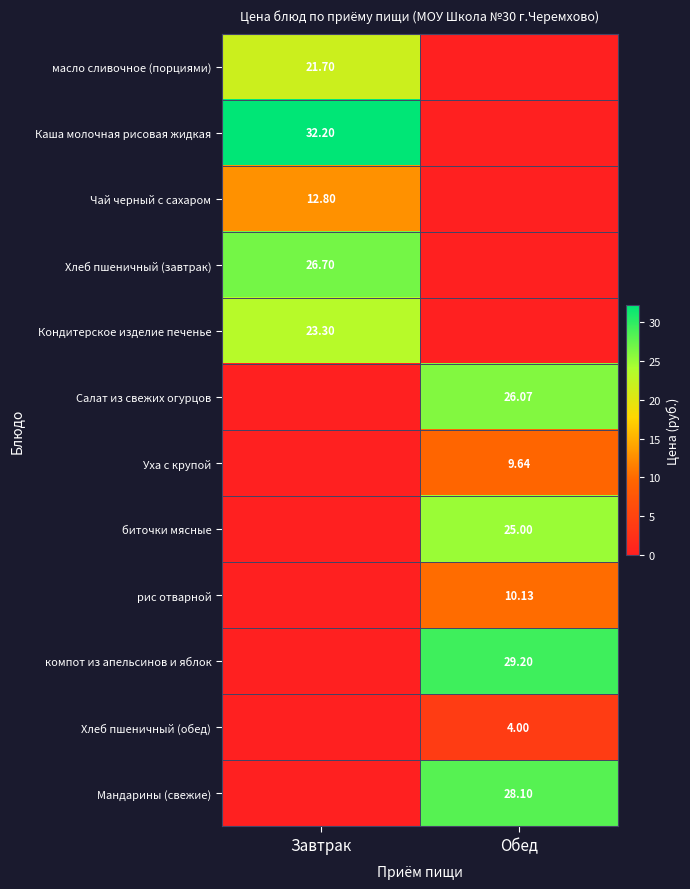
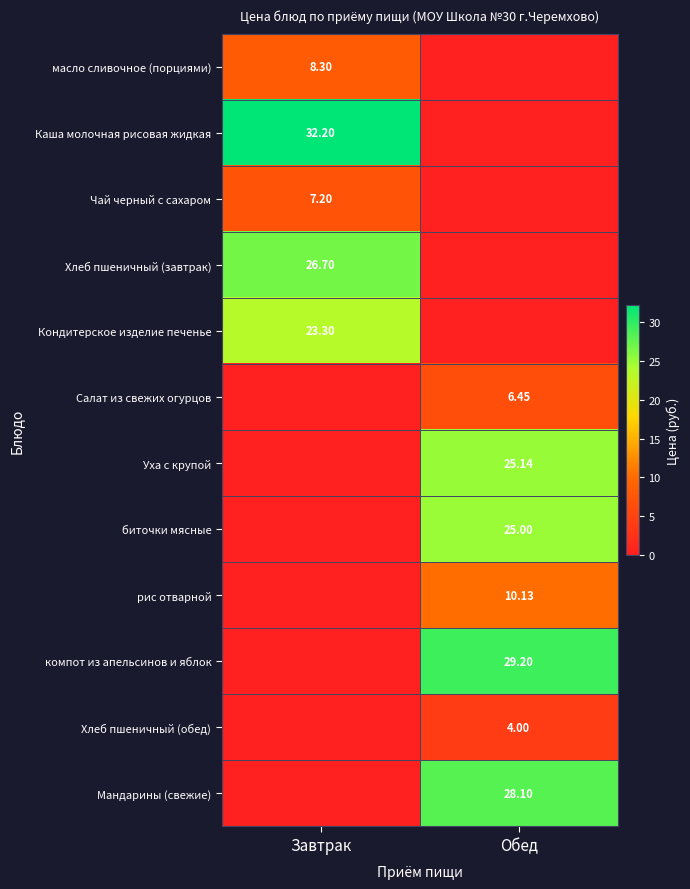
масло сливочное (порциями), Завтрак: 21.70 -> 8.30
Чай черный с сахаром, Завтрак: 12.80 -> 7.20
Салат из свежих огурцов, Обед: 26.07 -> 6.45
Уха с крупой, Обед: 9.64 -> 25.14
